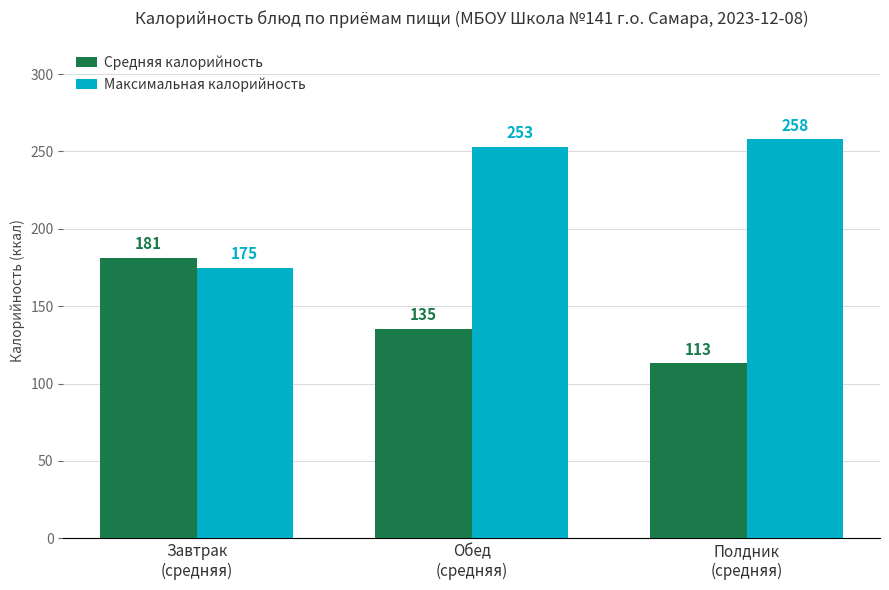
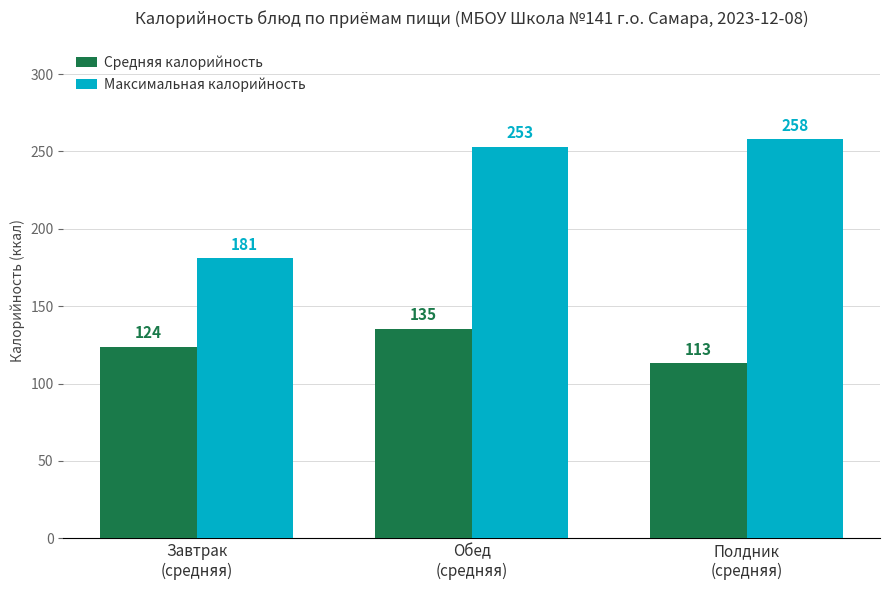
Средняя калорийность, Завтрак (средняя): 181 -> 124
Максимальная калорийность, Завтрак (средняя): 175 -> 181
